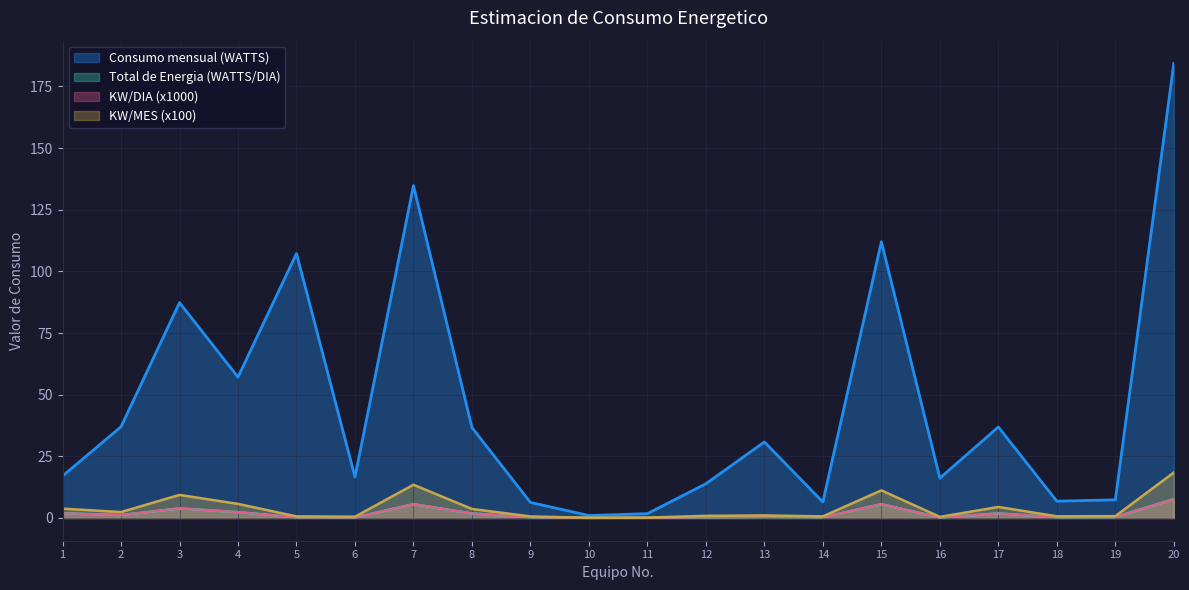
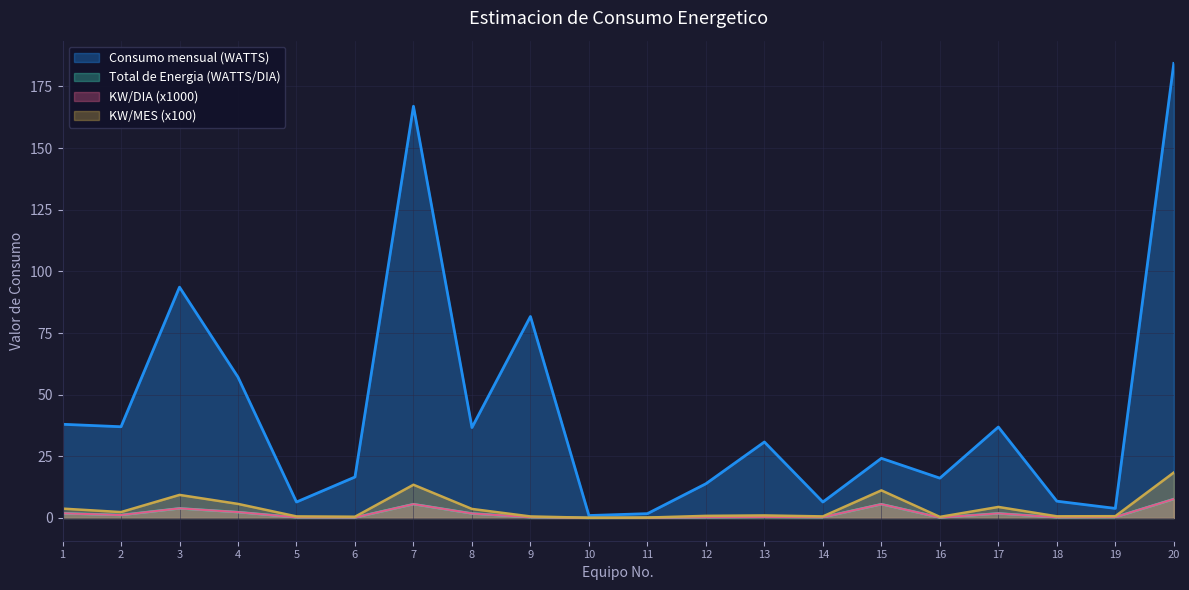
Consumo mensual (WATTS), 1: 17 -> 38
Consumo mensual (WATTS), 3: 87 -> 94
Consumo mensual (WATTS), 5: 107 -> 6
Consumo mensual (WATTS), 7: 135 -> 167
Consumo mensual (WATTS), 9: 6 -> 82
Consumo mensual (WATTS), 15: 112 -> 24
Consumo mensual (WATTS), 19: 7 -> 4
